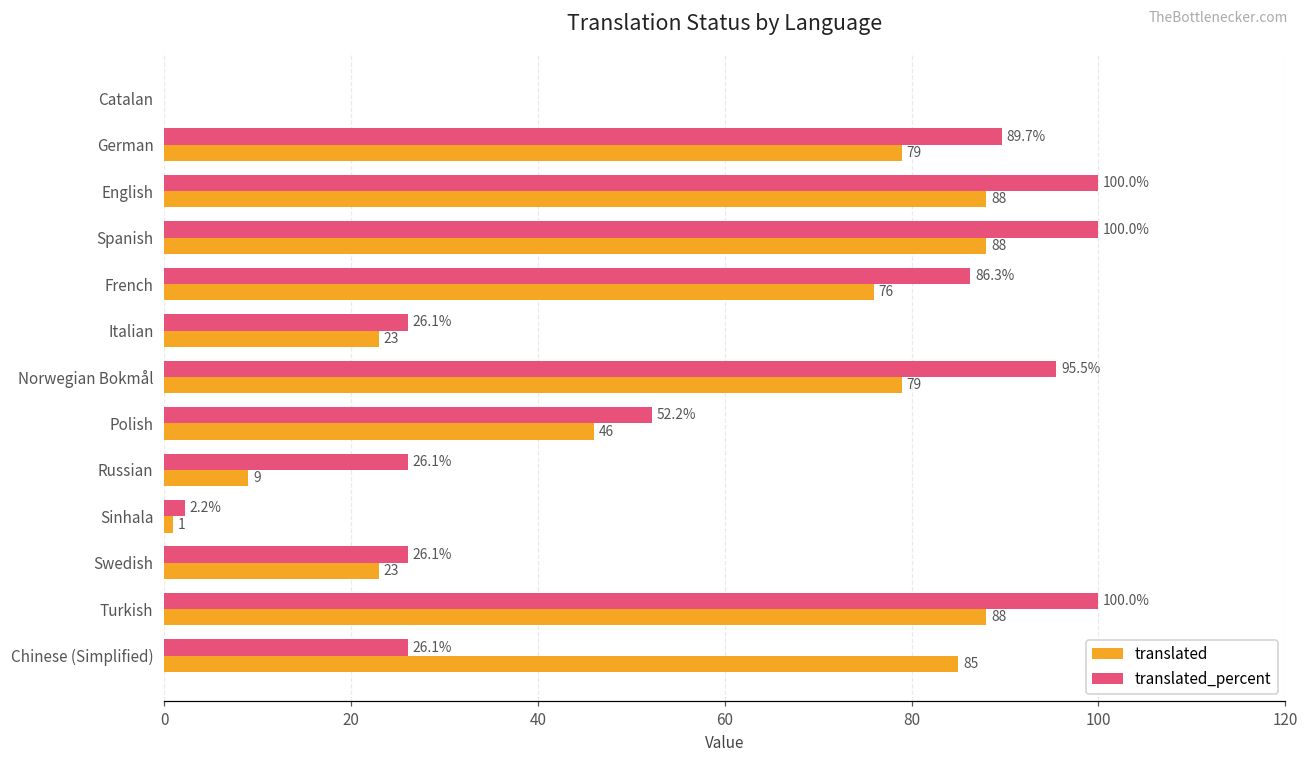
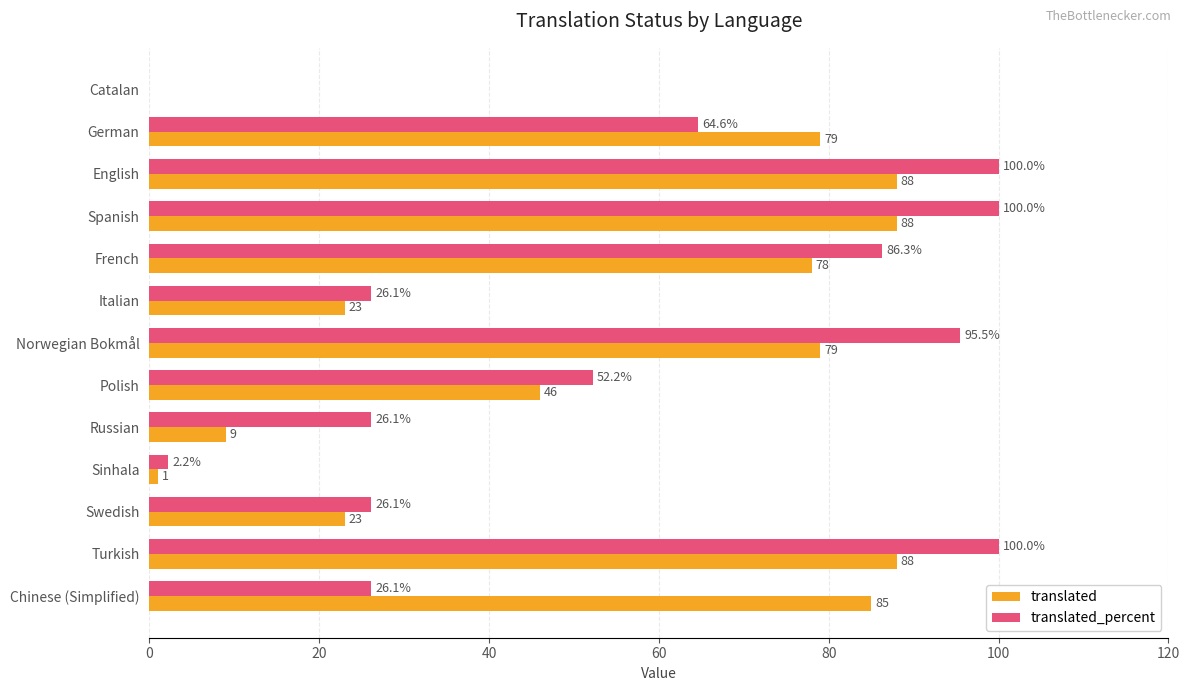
translated_percent, German: 89.7% -> 64.6%
translated, French: 76 -> 78
